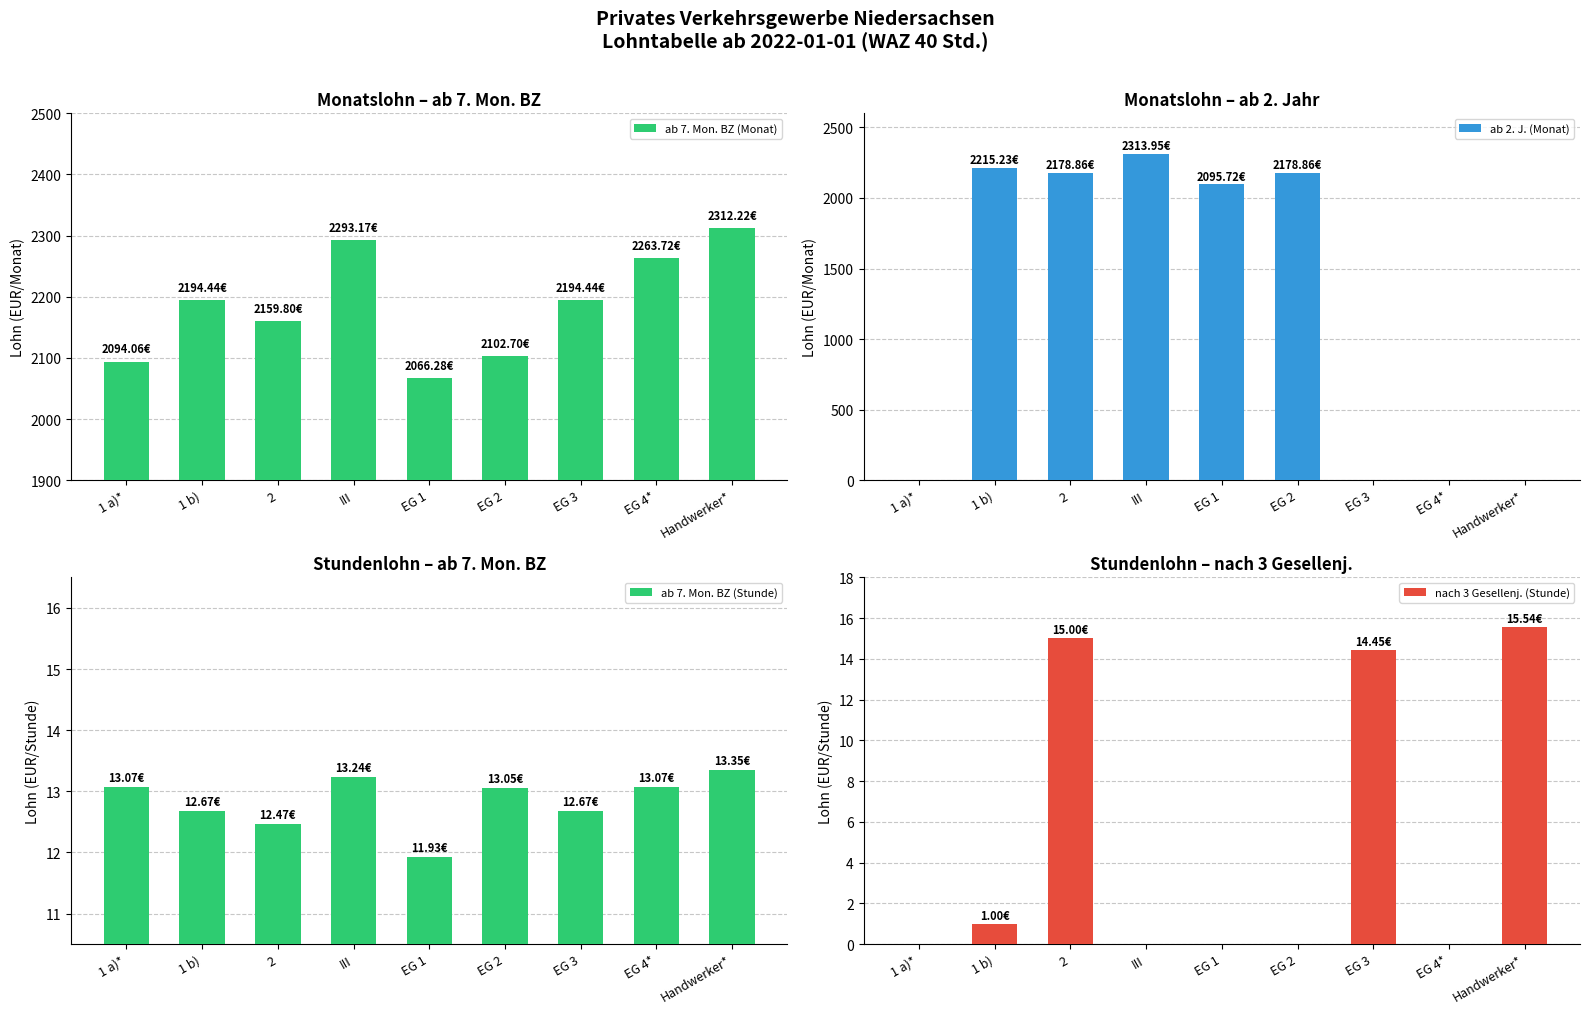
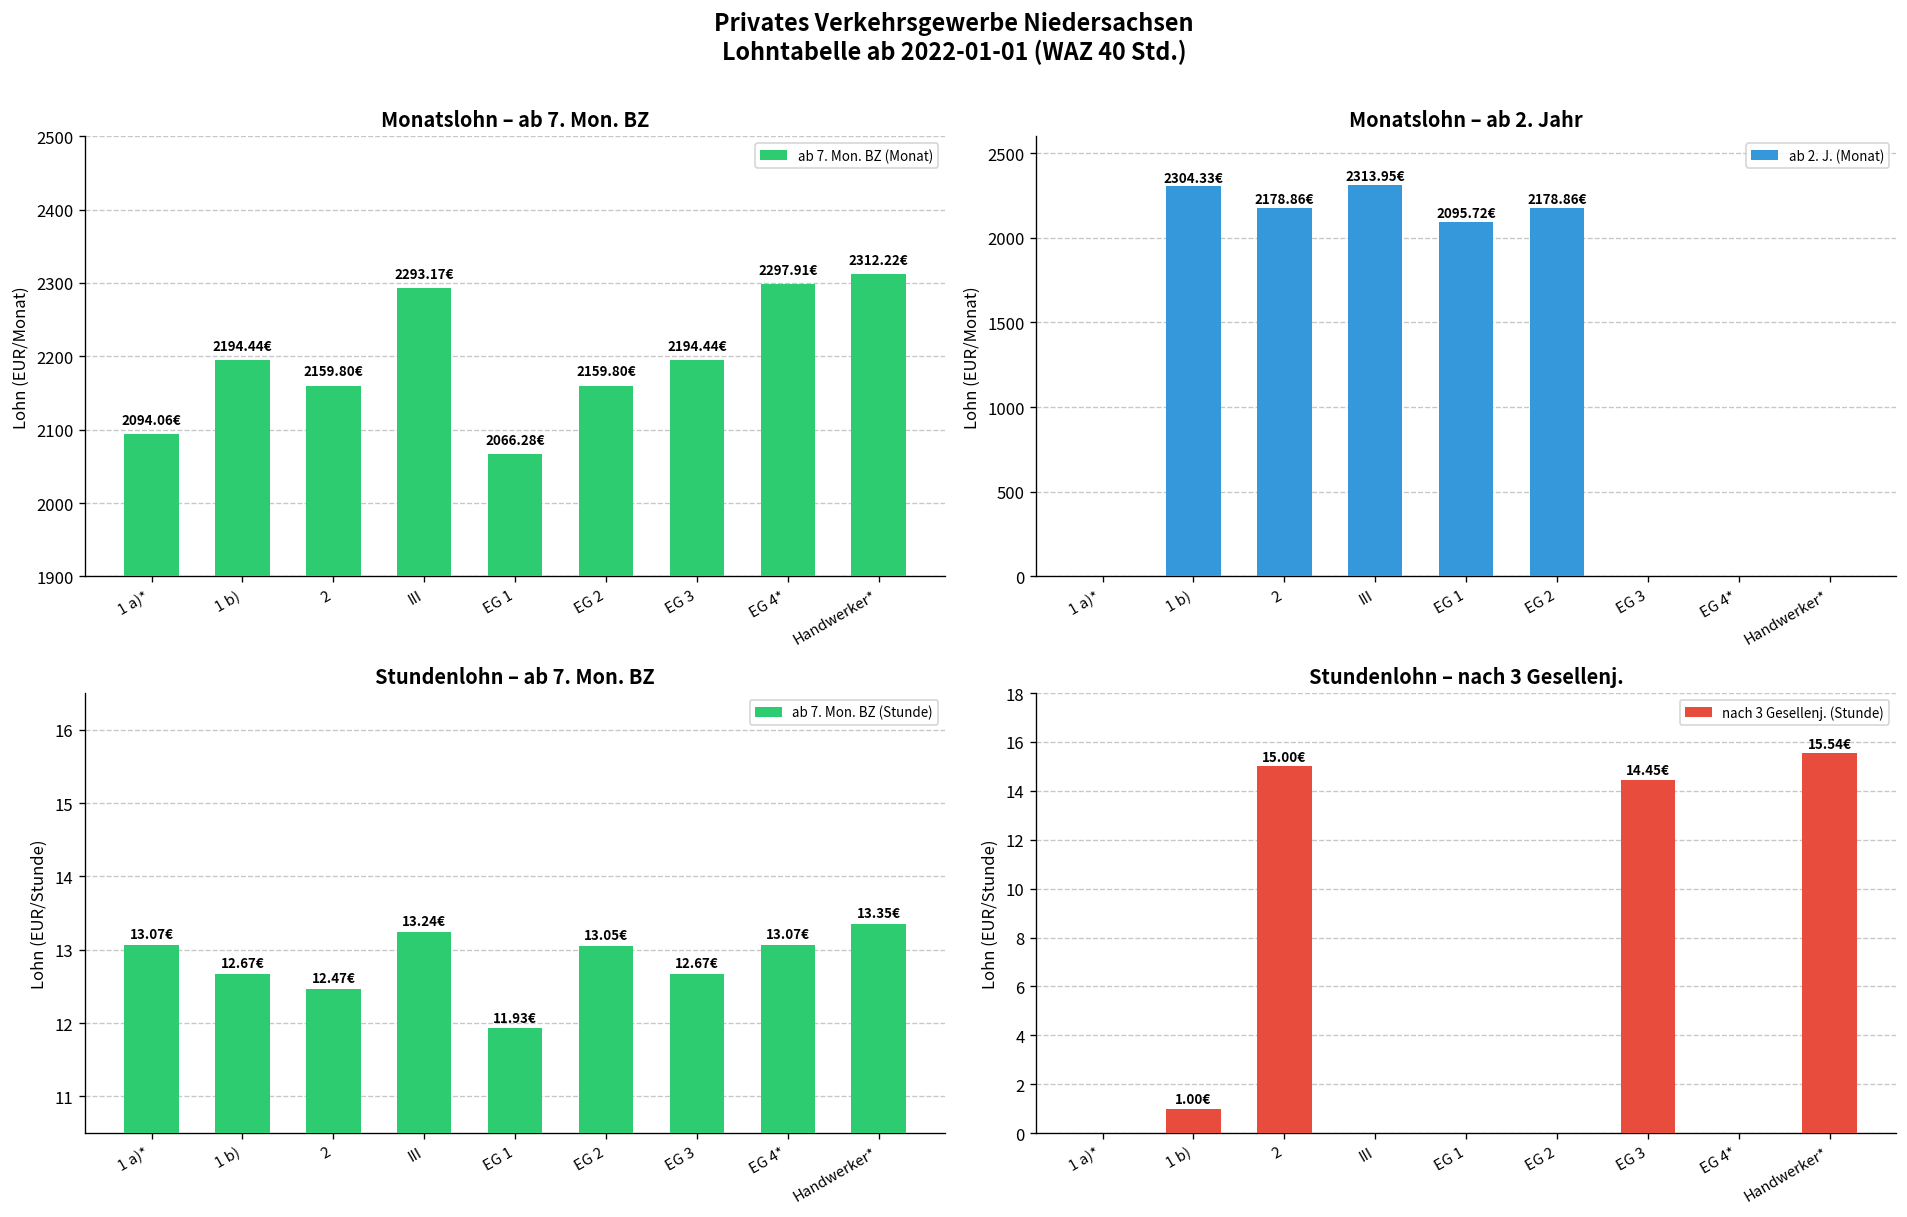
Monatslohn – ab 7. Mon. BZ, EG 2: 2102.70€ -> 2159.80€
Monatslohn – ab 7. Mon. BZ, EG 4*: 2263.72€ -> 2297.91€
Monatslohn – ab 2. Jahr, 1 b): 2215.23€ -> 2304.33€
